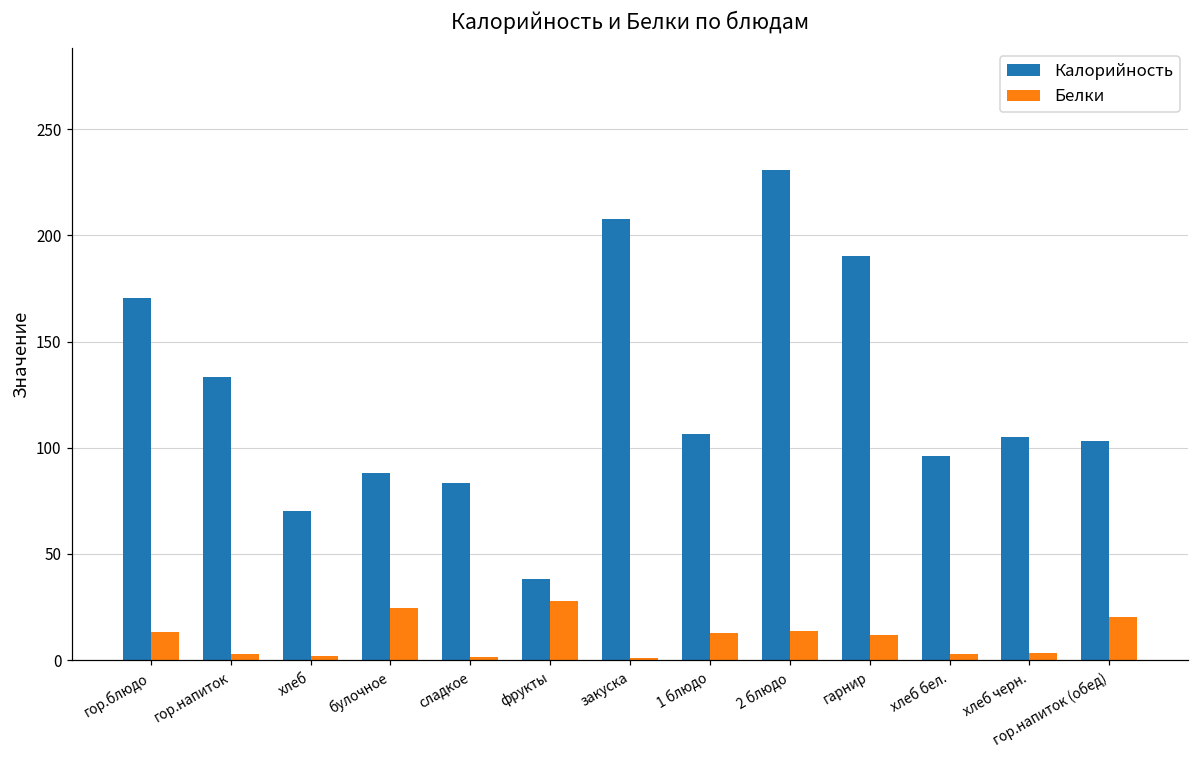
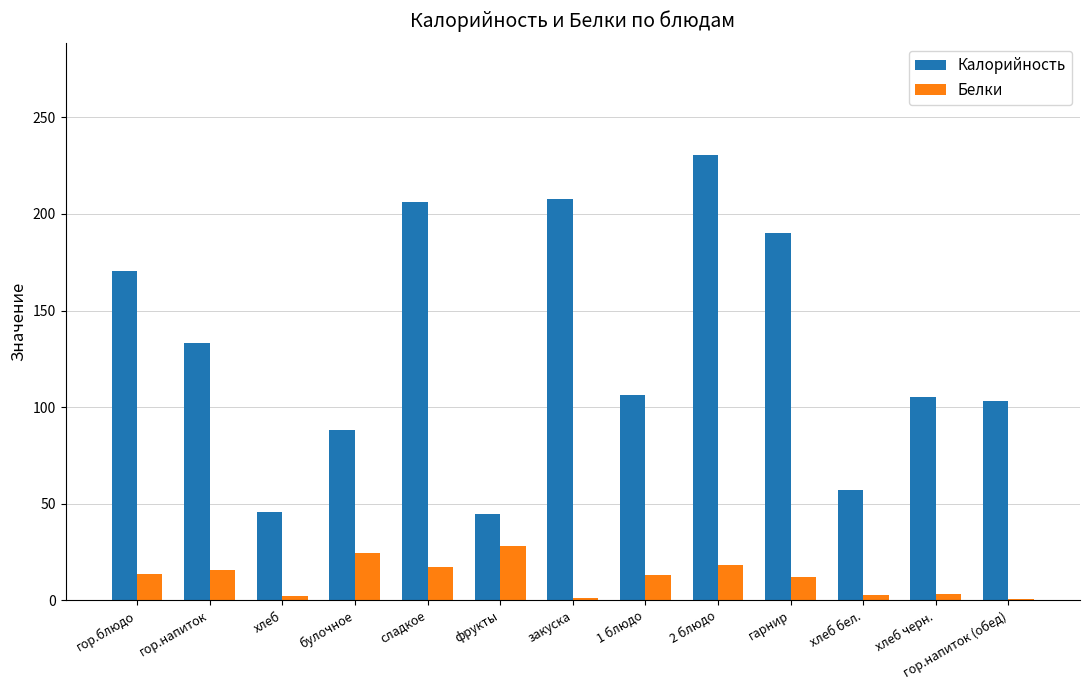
Белки, гор.напиток: 3 -> 16
Калорийность, хлеб: 70 -> 46
Калорийность, сладкое: 84 -> 206
Белки, сладкое: 2 -> 17
Калорийность, фрукты: 38 -> 44
Белки, 2 блюдо: 14 -> 18
Калорийность, хлеб бел.: 96 -> 57
Белки, гор.напиток (обед): 20 -> 1
